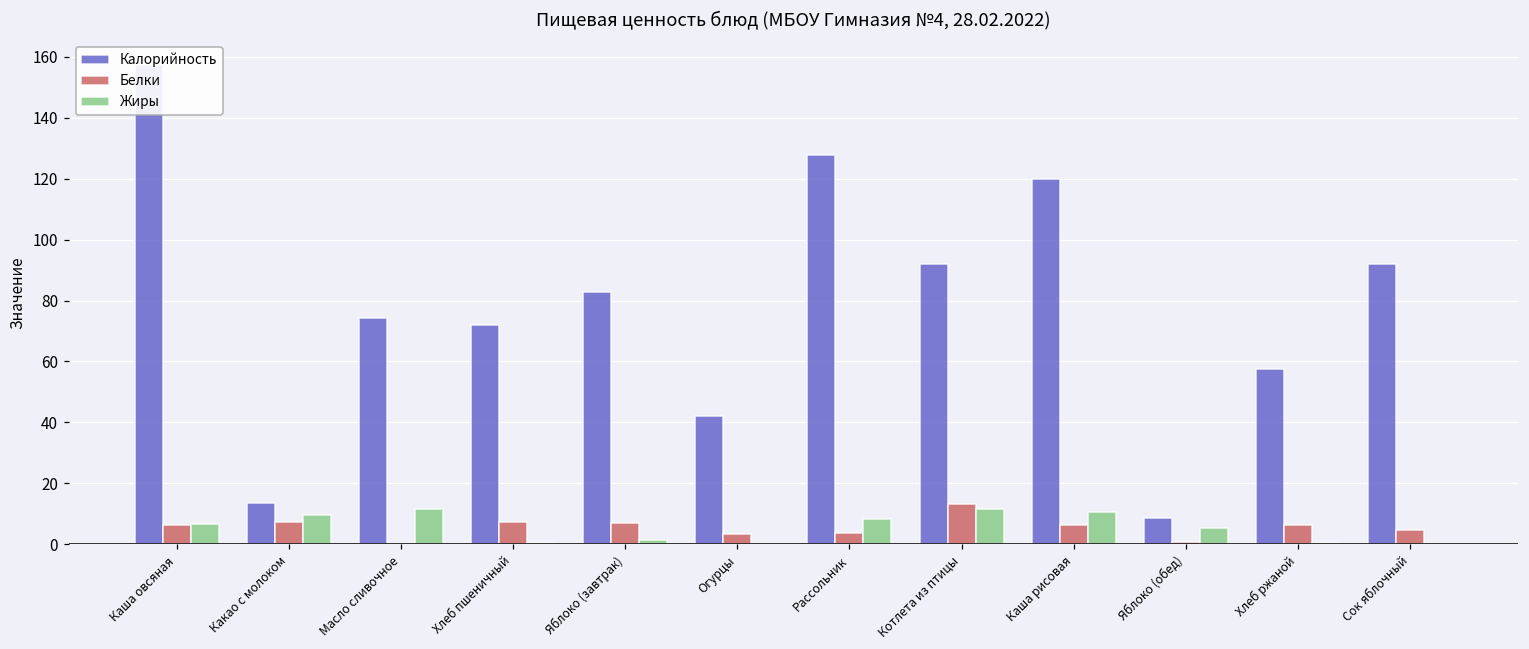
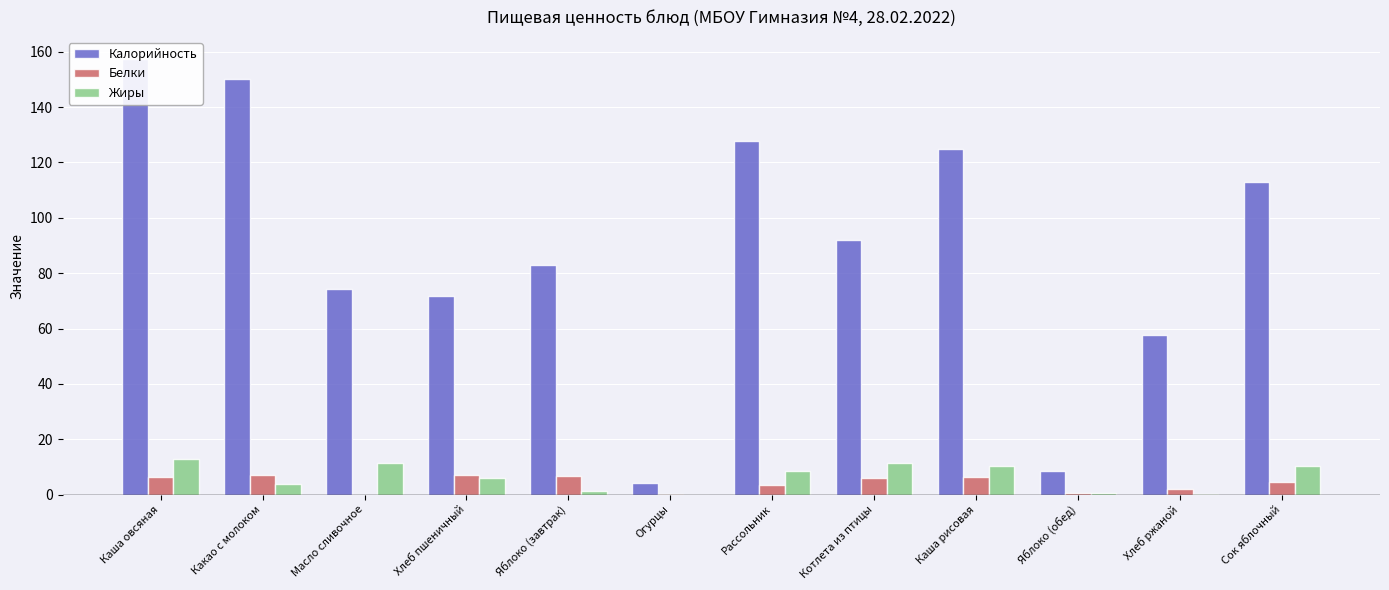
Жиры, Каша овсяная: 6 -> 13
Калорийность, Какао с молоком: 13 -> 150
Жиры, Какао с молоком: 10 -> 4
Жиры, Хлеб пшеничный: 0 -> 6
Калорийность, Огурцы: 42 -> 4
Белки, Огурцы: 3 -> 0
Белки, Котлета из птицы: 13 -> 6
Калорийность, Каша рисовая: 120 -> 125
Жиры, Яблоко (обед): 5 -> 1
Белки, Хлеб ржаной: 6 -> 2
Калорийность, Сок яблочный: 92 -> 113
Жиры, Сок яблочный: 0 -> 11
